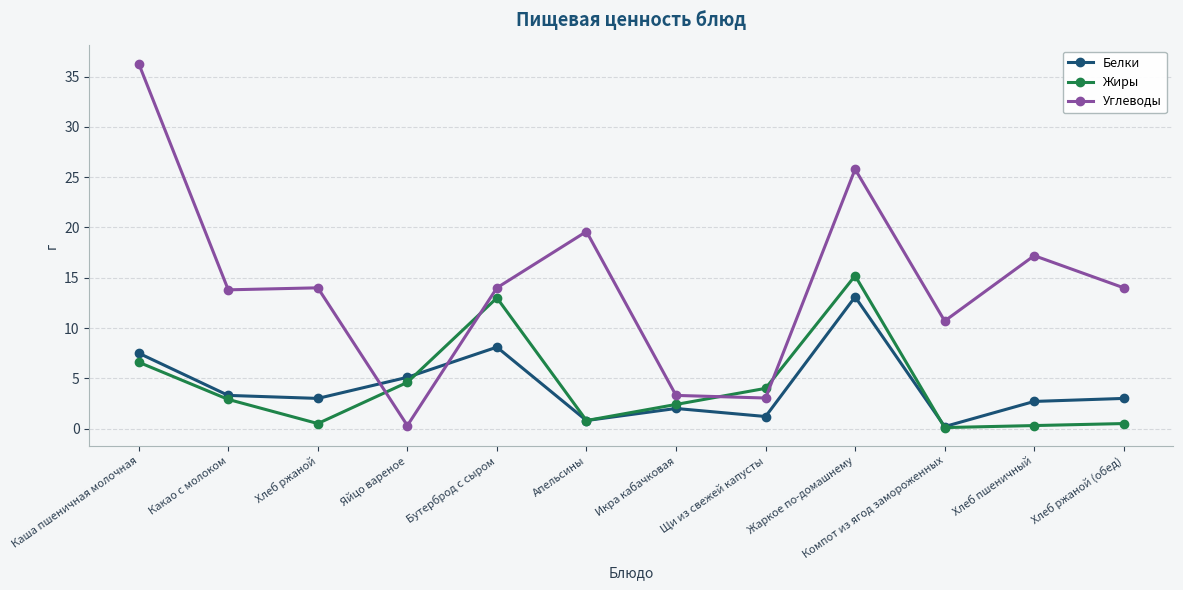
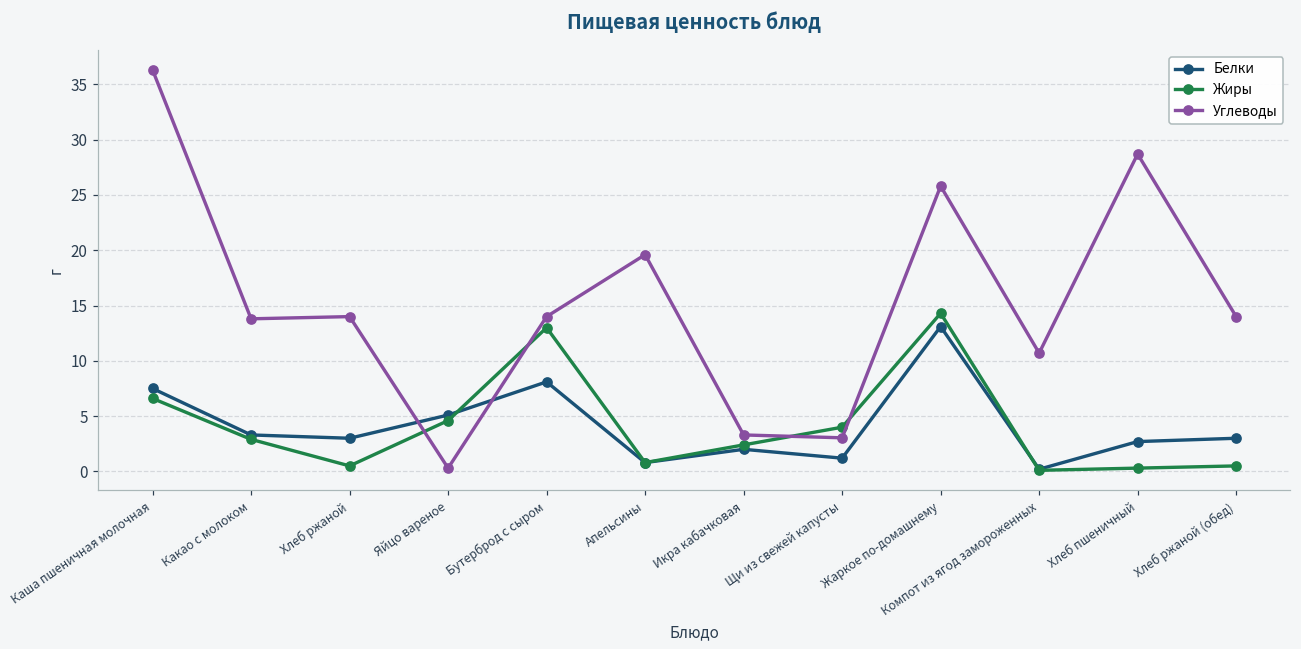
Жиры, Жаркое по-домашнему: 15.2 -> 14.3
Углеводы, Хлеб пшеничный: 17.2 -> 28.7
